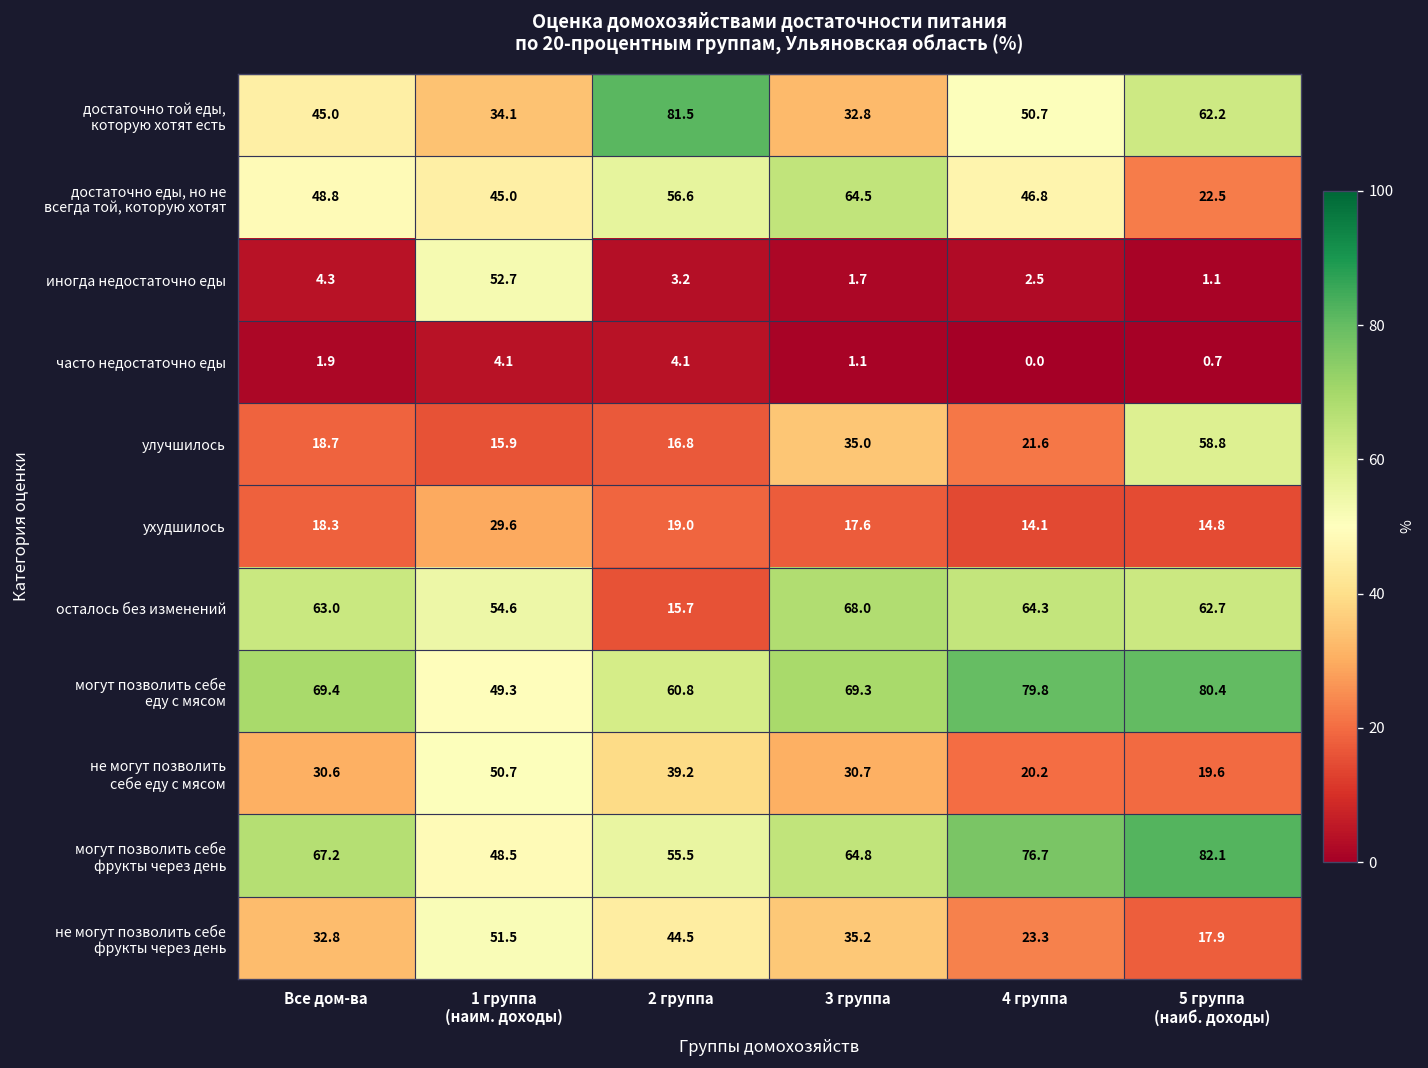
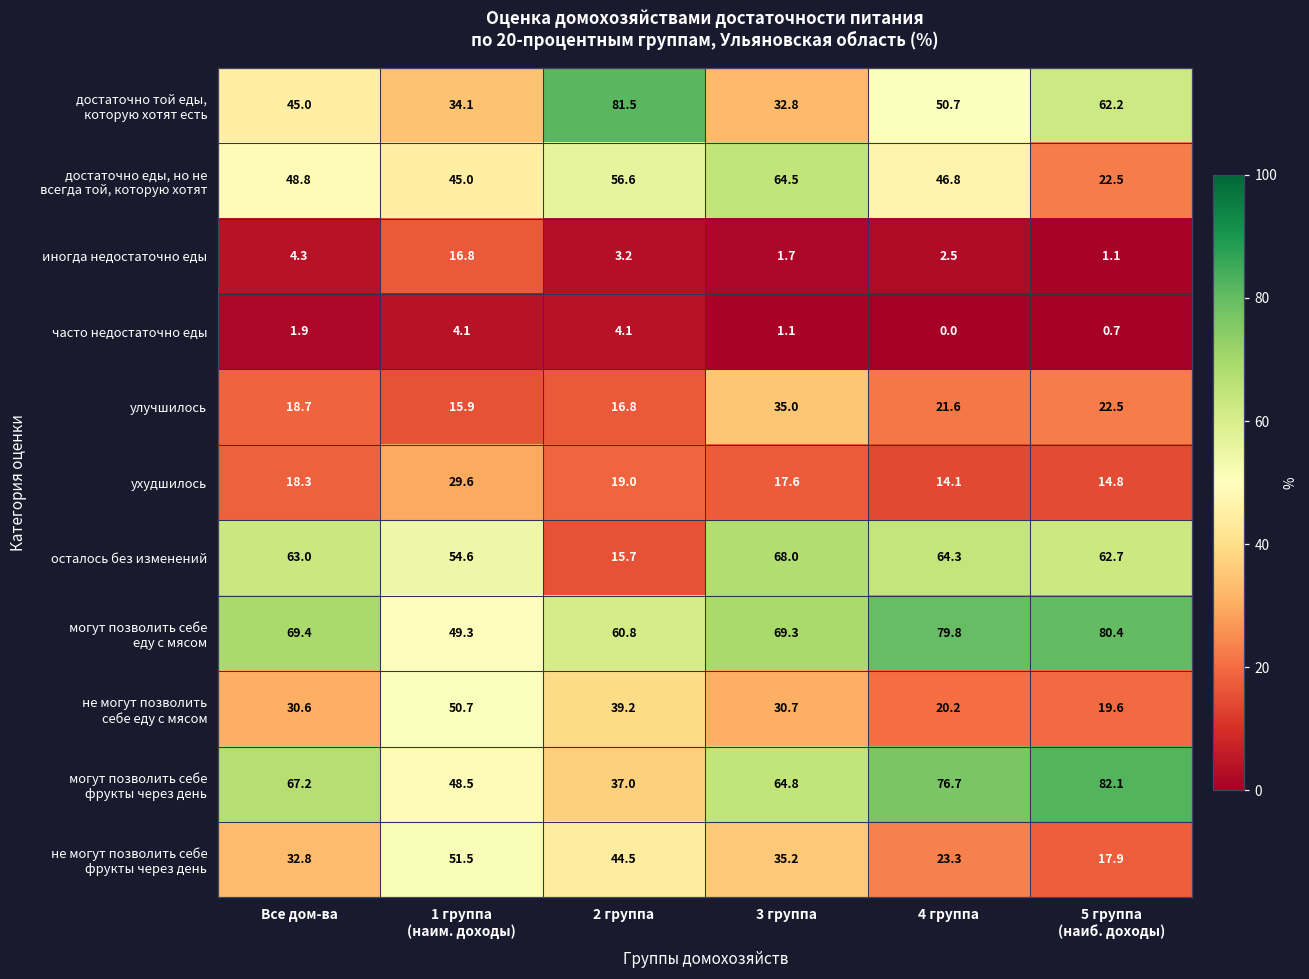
иногда недостаточно еды, 1 группа (наим. доходы): 52.7 -> 16.8
улучшилось, 5 группа (наиб. доходы): 58.8 -> 22.5
могут позволить себе фрукты через день, 2 группа: 55.5 -> 37.0
